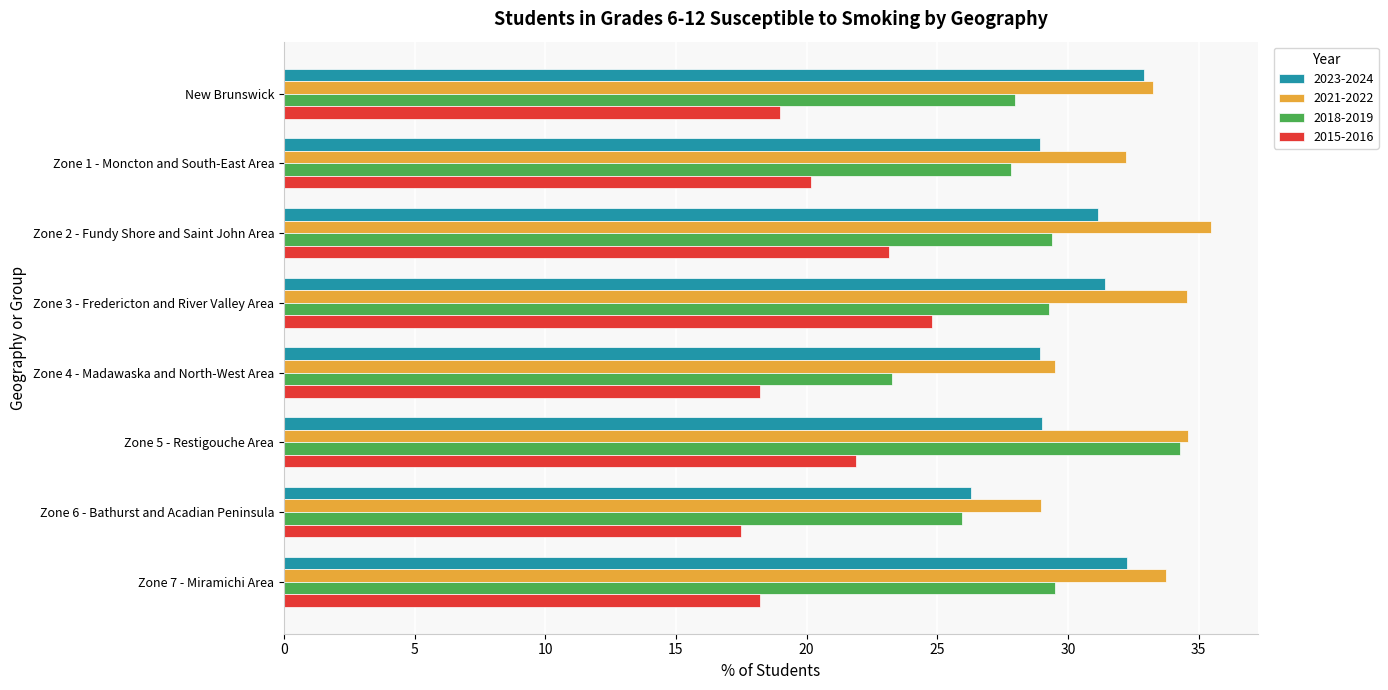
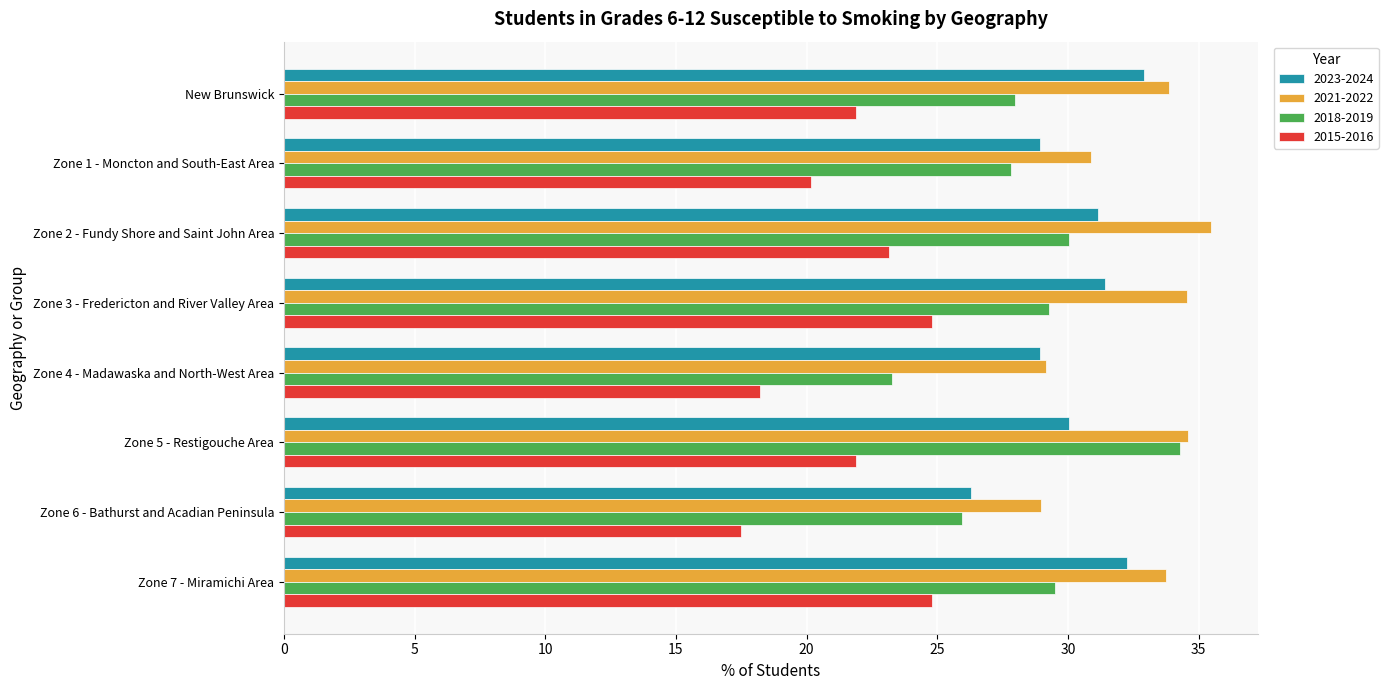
2021-2022, New Brunswick: 33.3 -> 33.9
2015-2016, New Brunswick: 19.0 -> 21.9
2021-2022, Zone 1 - Moncton and South-East Area: 32.2 -> 30.9
2018-2019, Zone 2 - Fundy Shore and Saint John Area: 29.4 -> 30.1
2021-2022, Zone 4 - Madawaska and North-West Area: 29.5 -> 29.2
2023-2024, Zone 5 - Restigouche Area: 29.0 -> 30.0
2015-2016, Zone 7 - Miramichi Area: 18.2 -> 24.8
